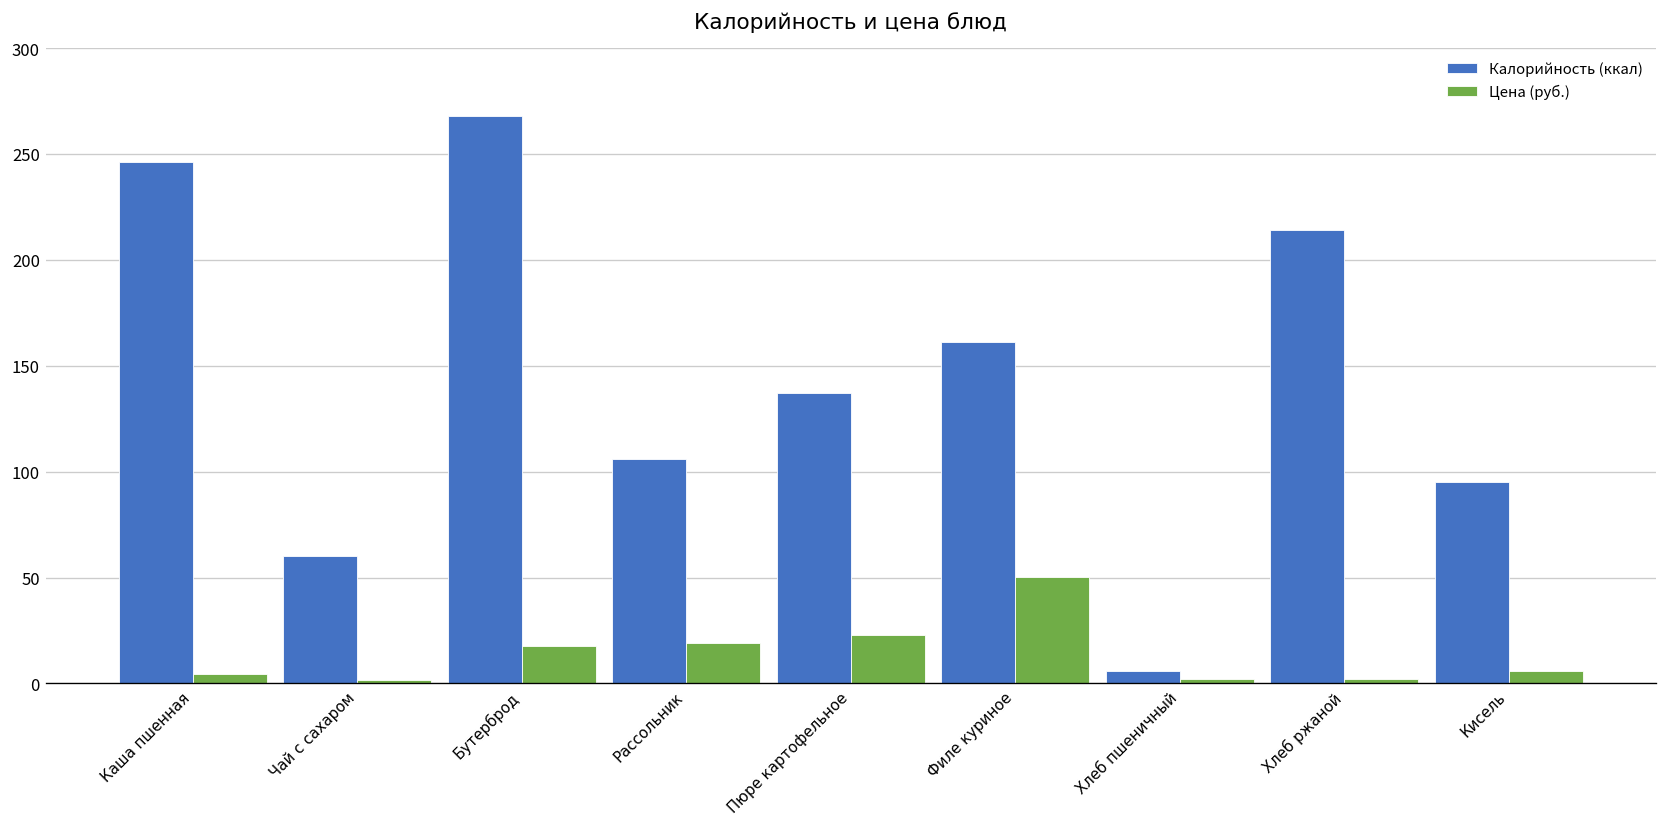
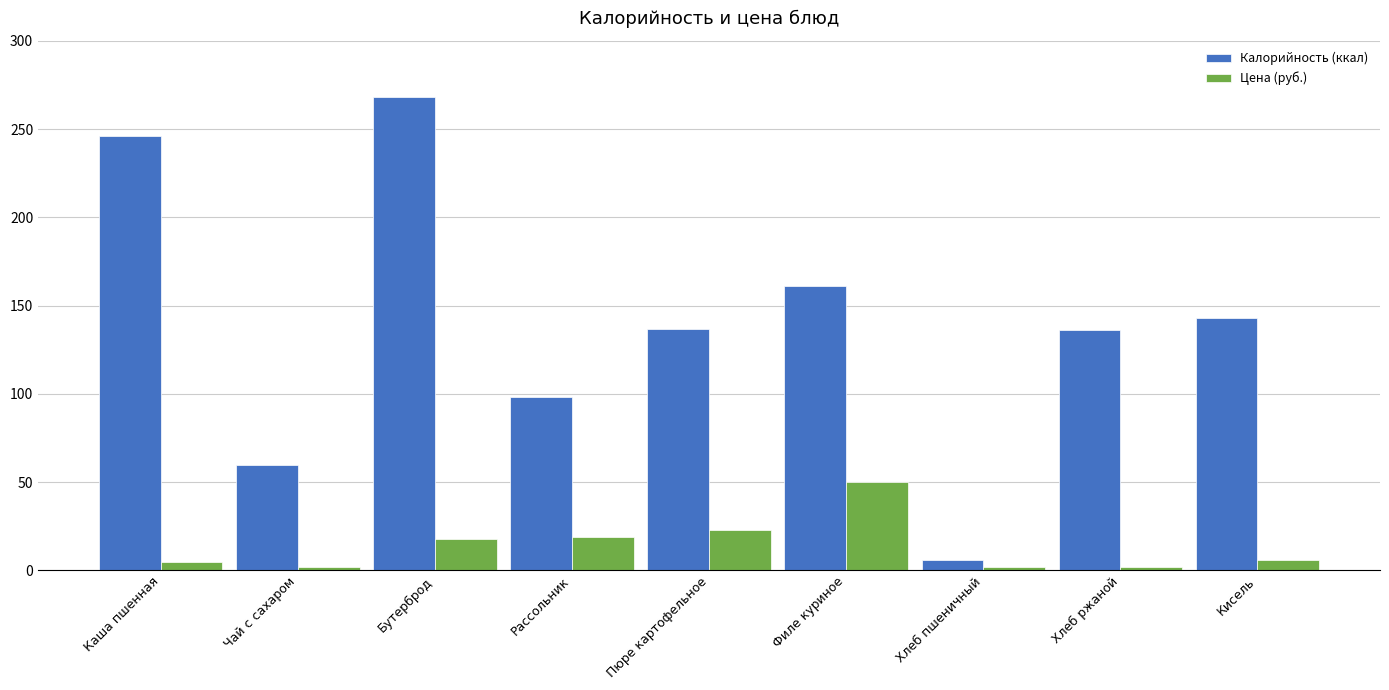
Калорийность (ккал), Рассольник: 106 -> 98
Калорийность (ккал), Хлеб ржаной: 214 -> 136
Калорийность (ккал), Кисель: 95 -> 143
